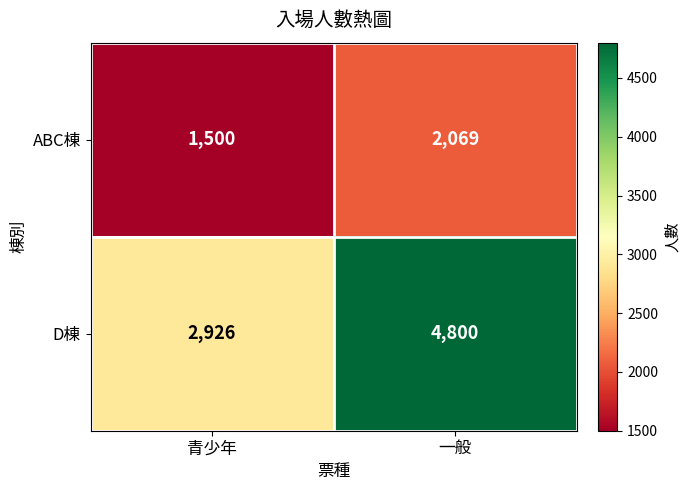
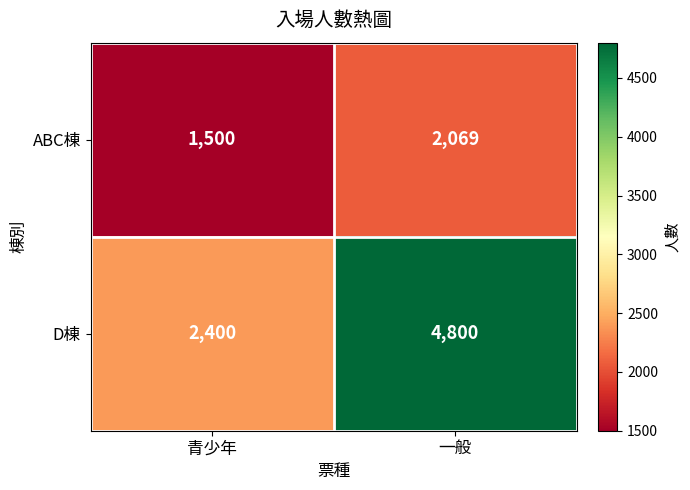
D棟, 青少年: 2,926 -> 2,400
